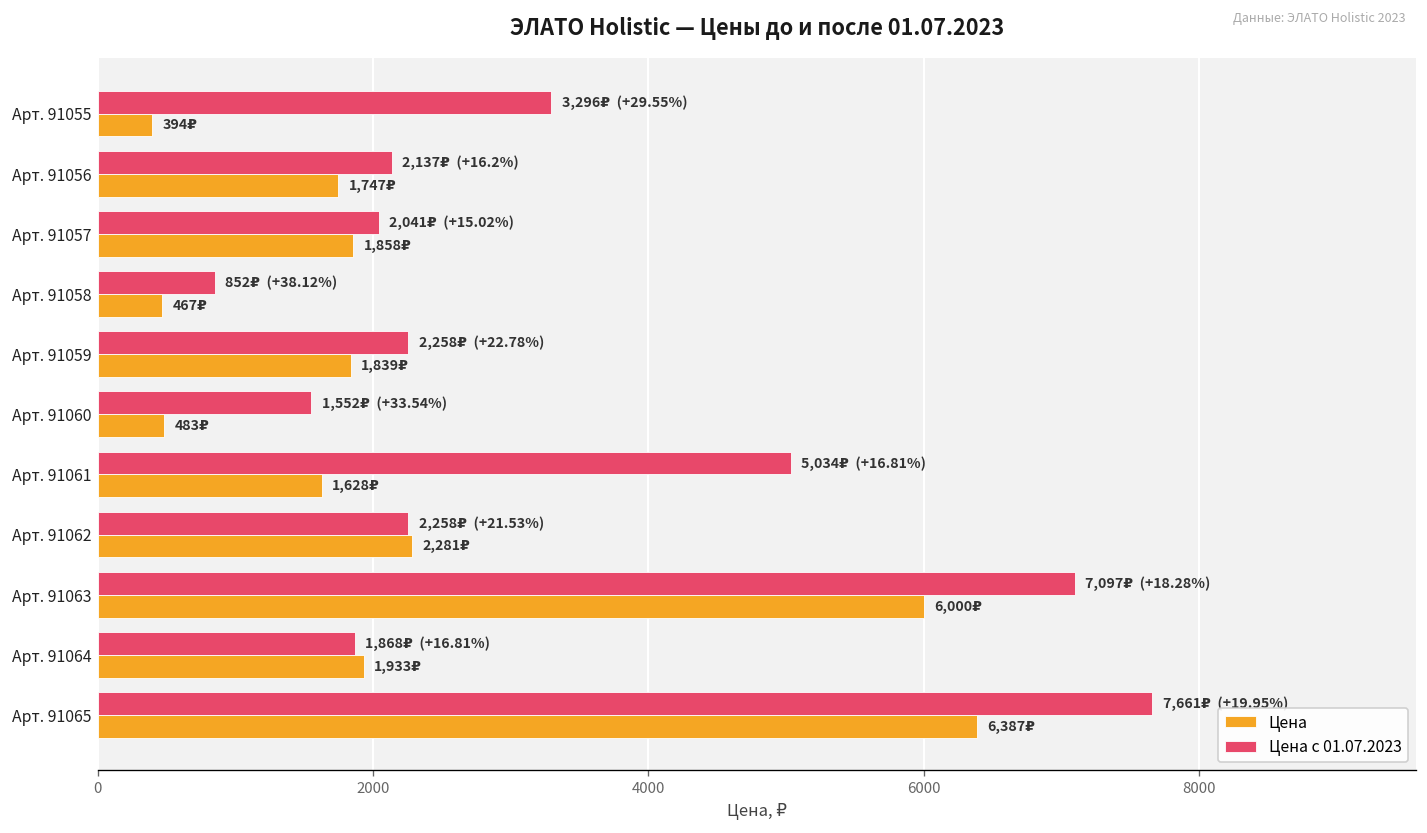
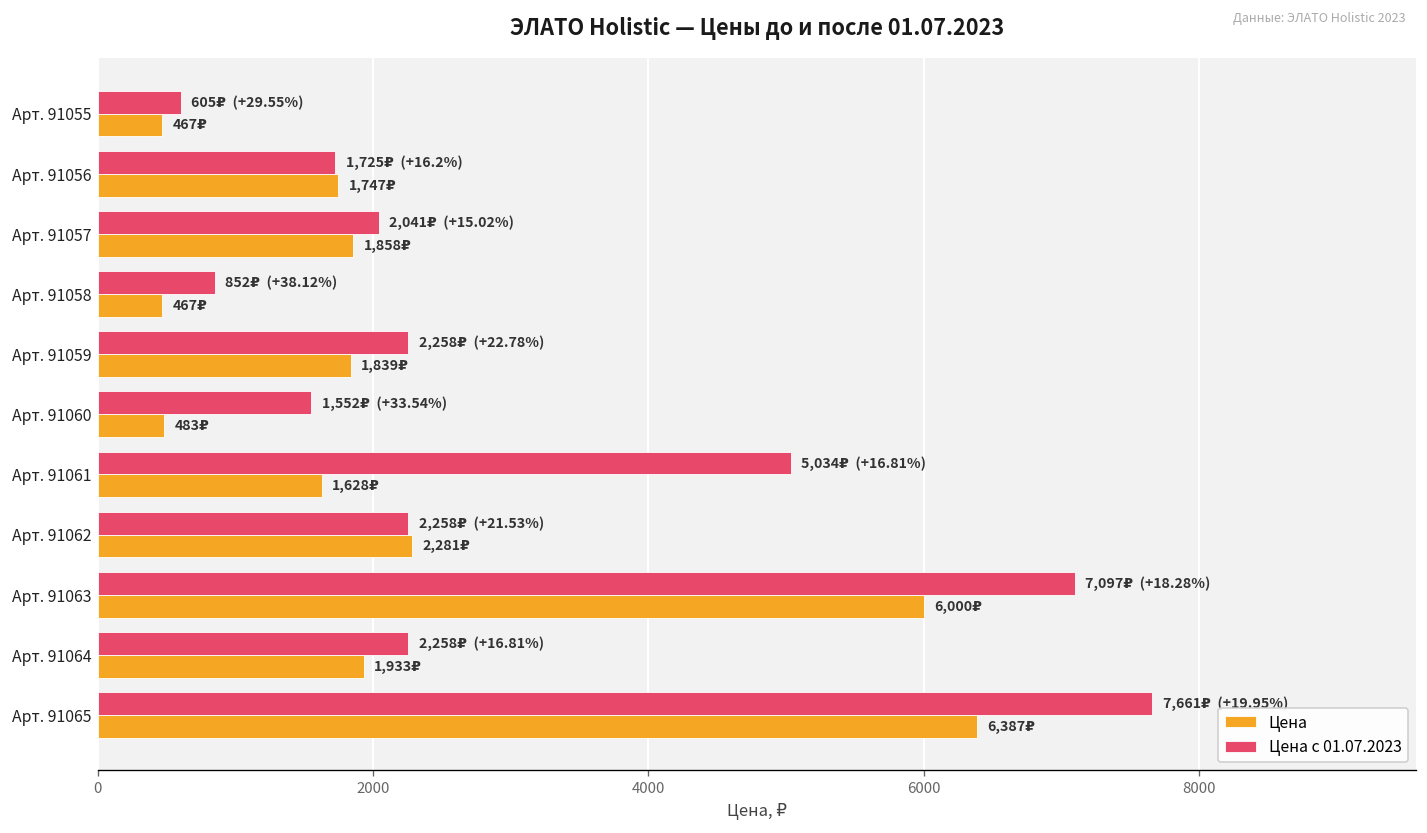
Цена с 01.07.2023, Арт. 91055: 3,296₽ -> 605₽
Цена, Арт. 91055: 394₽ -> 467₽
Цена с 01.07.2023, Арт. 91056: 2,137₽ -> 1,725₽
Цена с 01.07.2023, Арт. 91064: 1,868₽ -> 2,258₽
